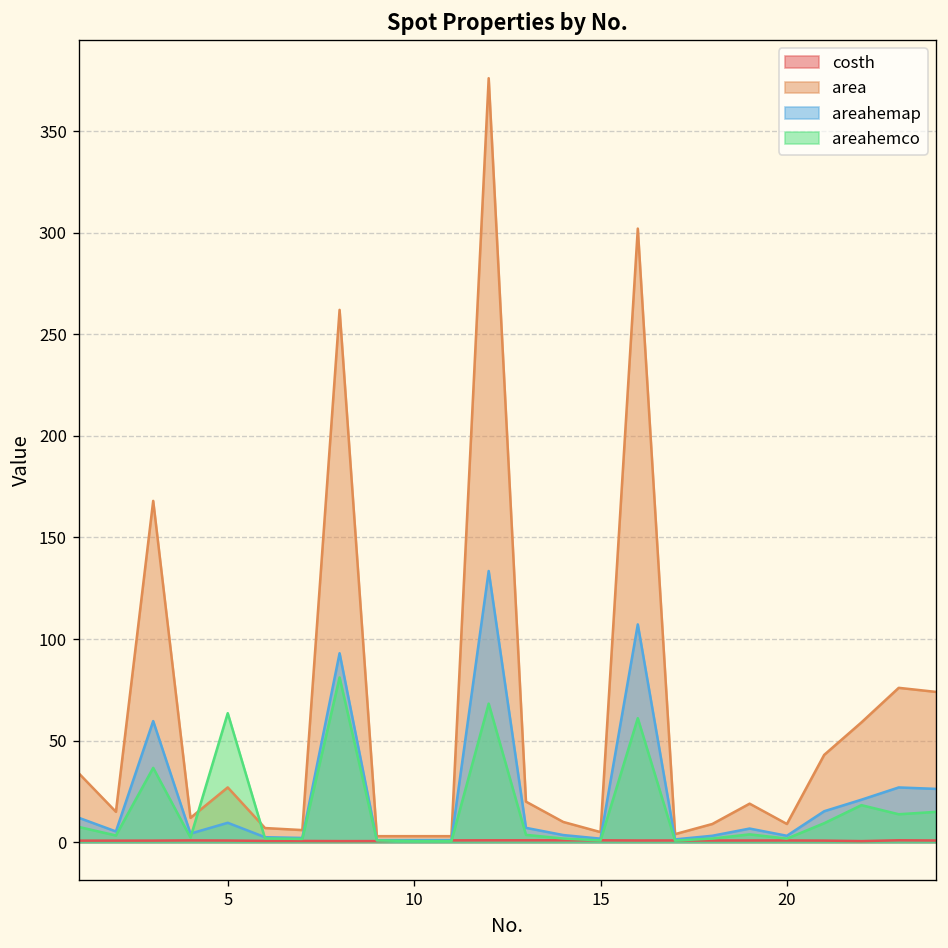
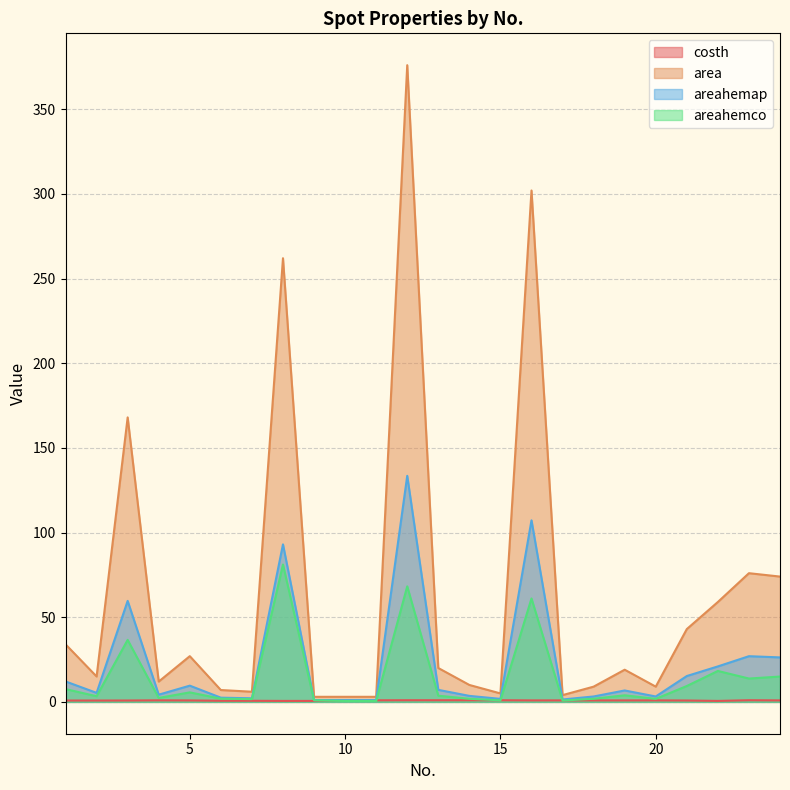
areahemco, 5: 64 -> 6
